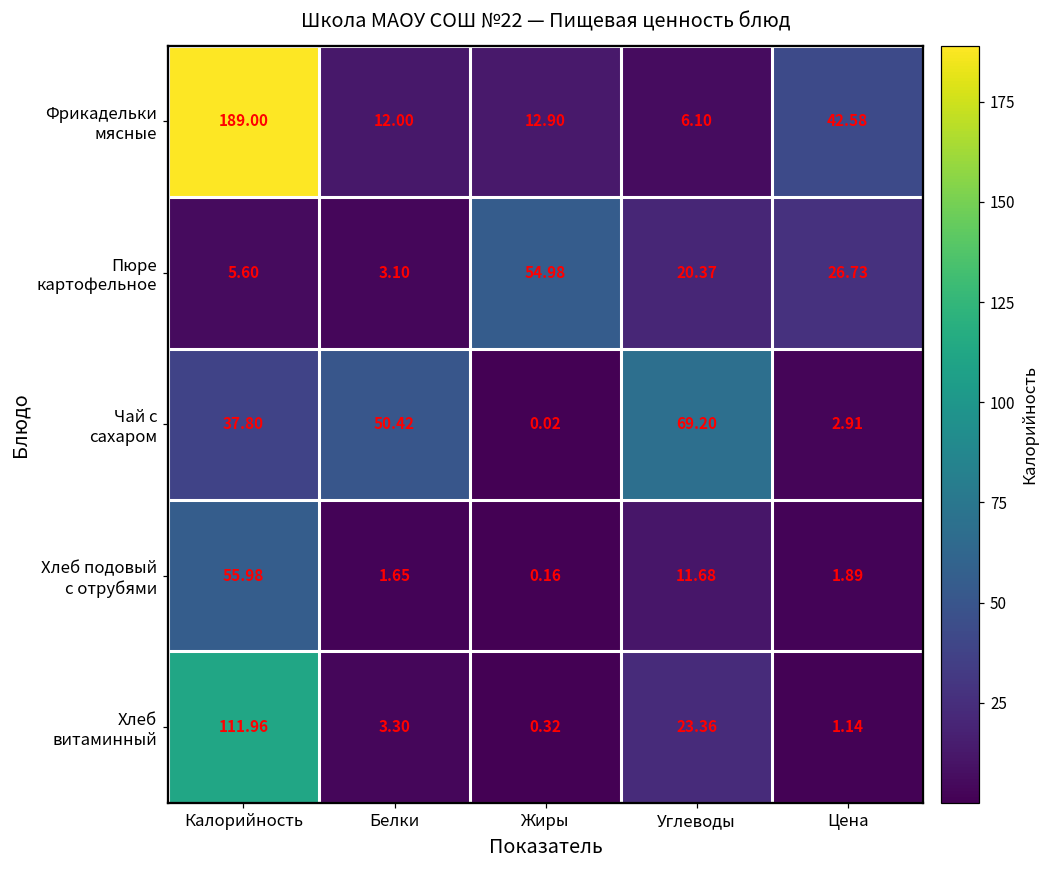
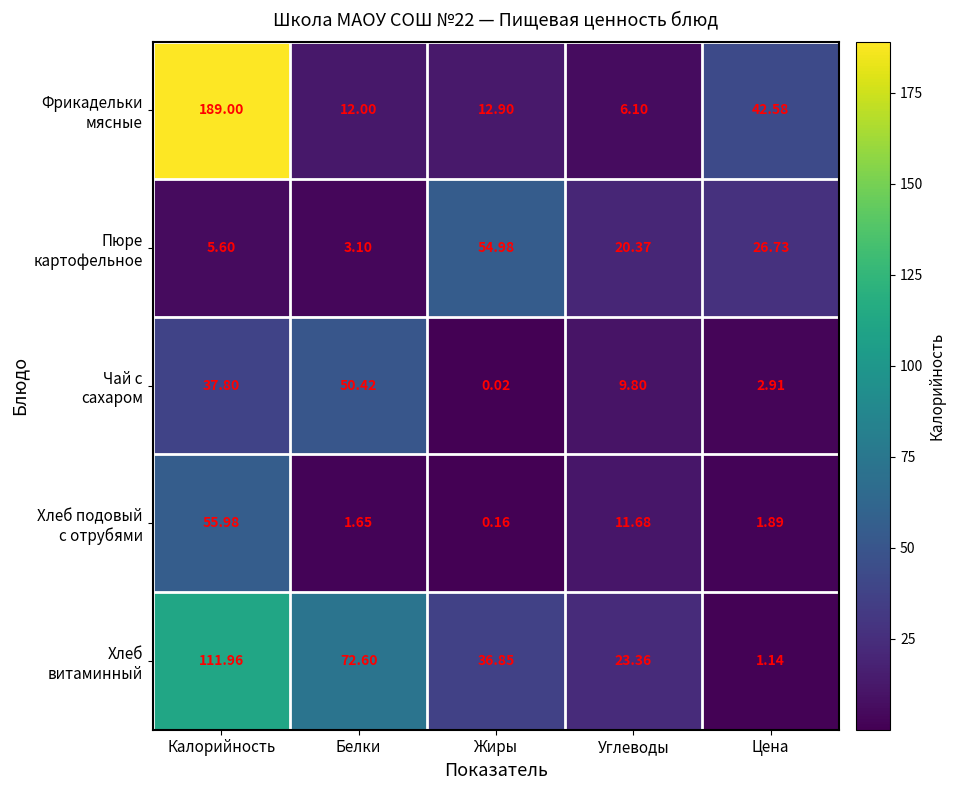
Чай с сахаром, Углеводы: 69.20 -> 9.80
Хлеб витаминный, Белки: 3.30 -> 72.60
Хлеб витаминный, Жиры: 0.32 -> 36.85
